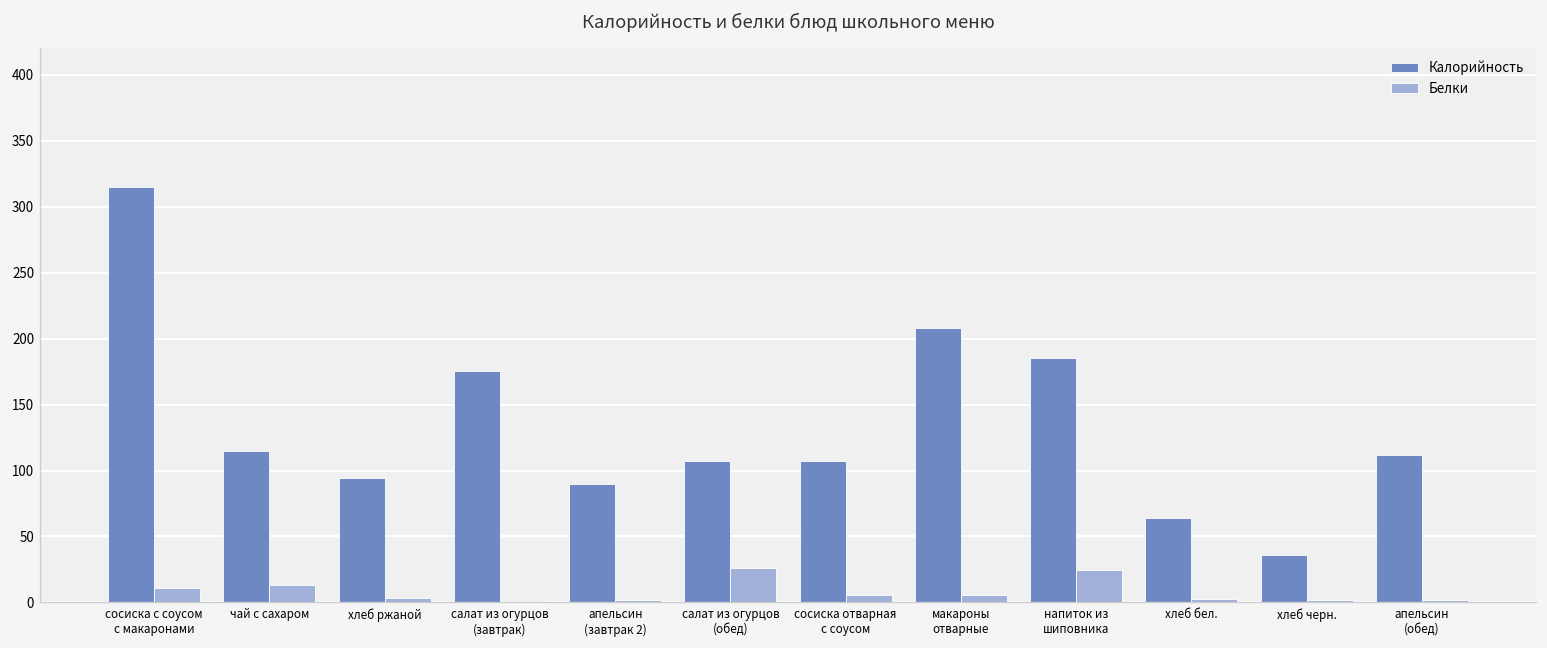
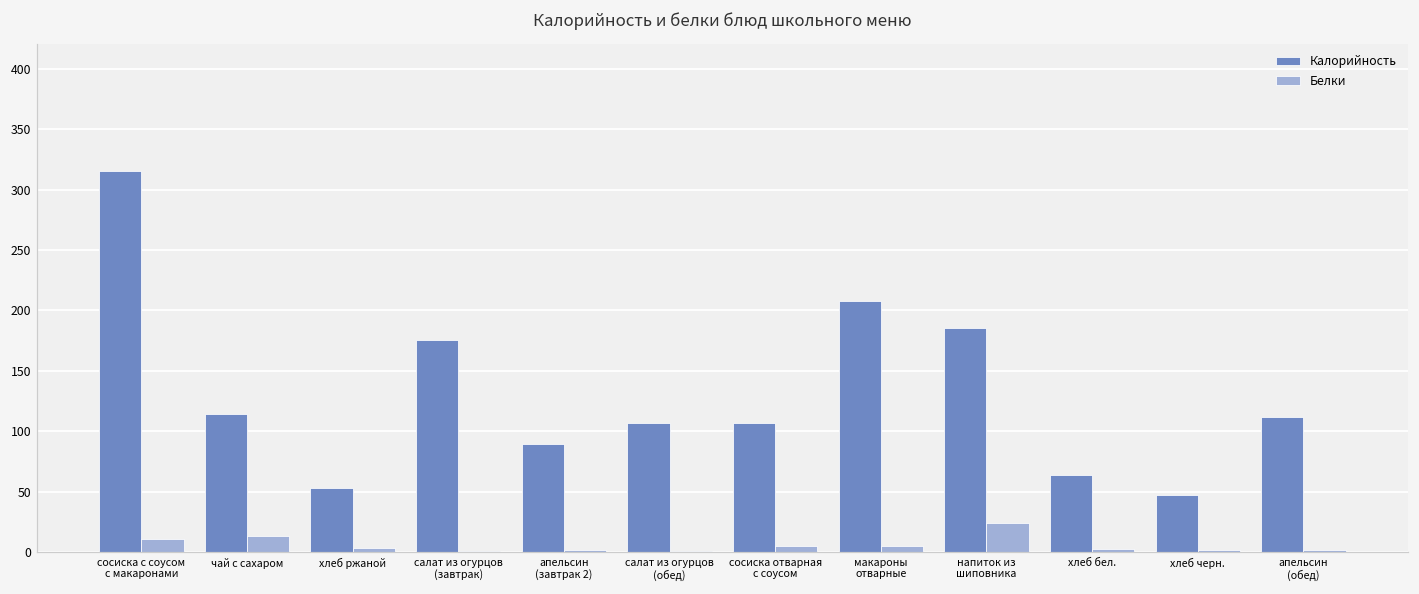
Калорийность, хлеб ржаной: 94 -> 54
Белки, салат из огурцов (обед): 26 -> 1
Калорийность, хлеб черн.: 36 -> 47
